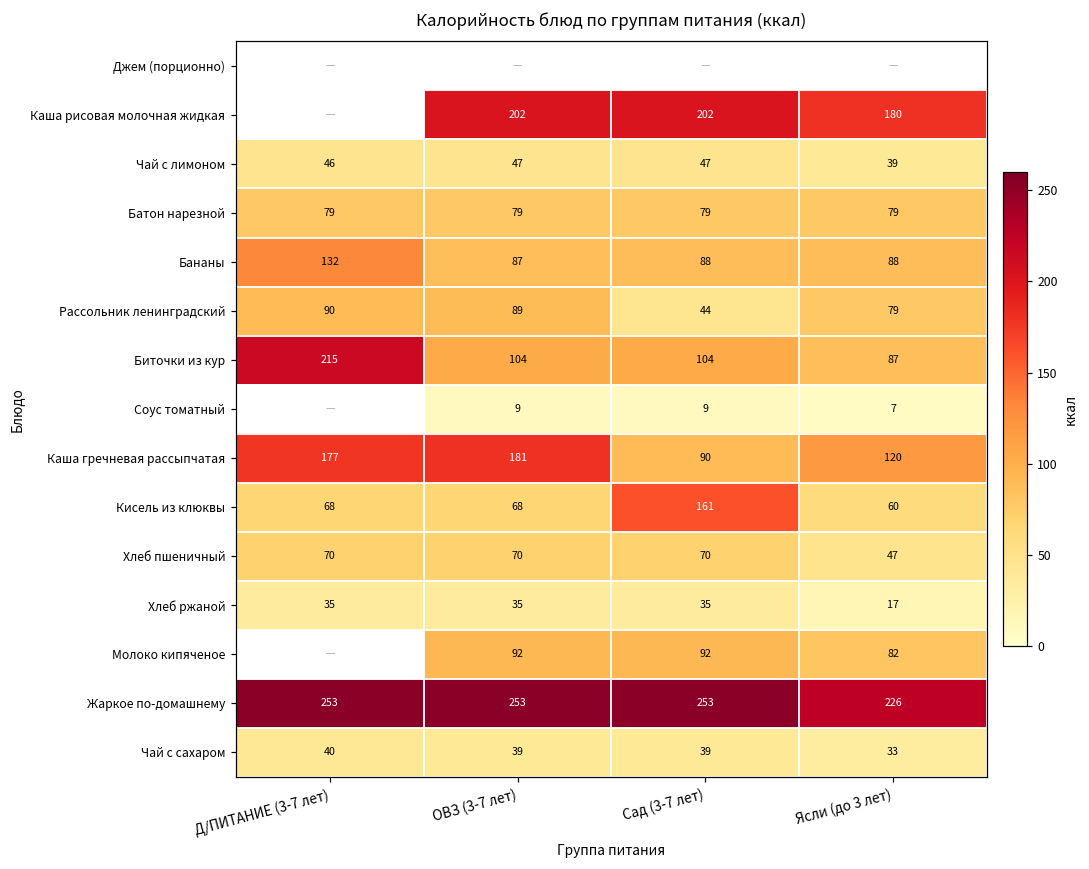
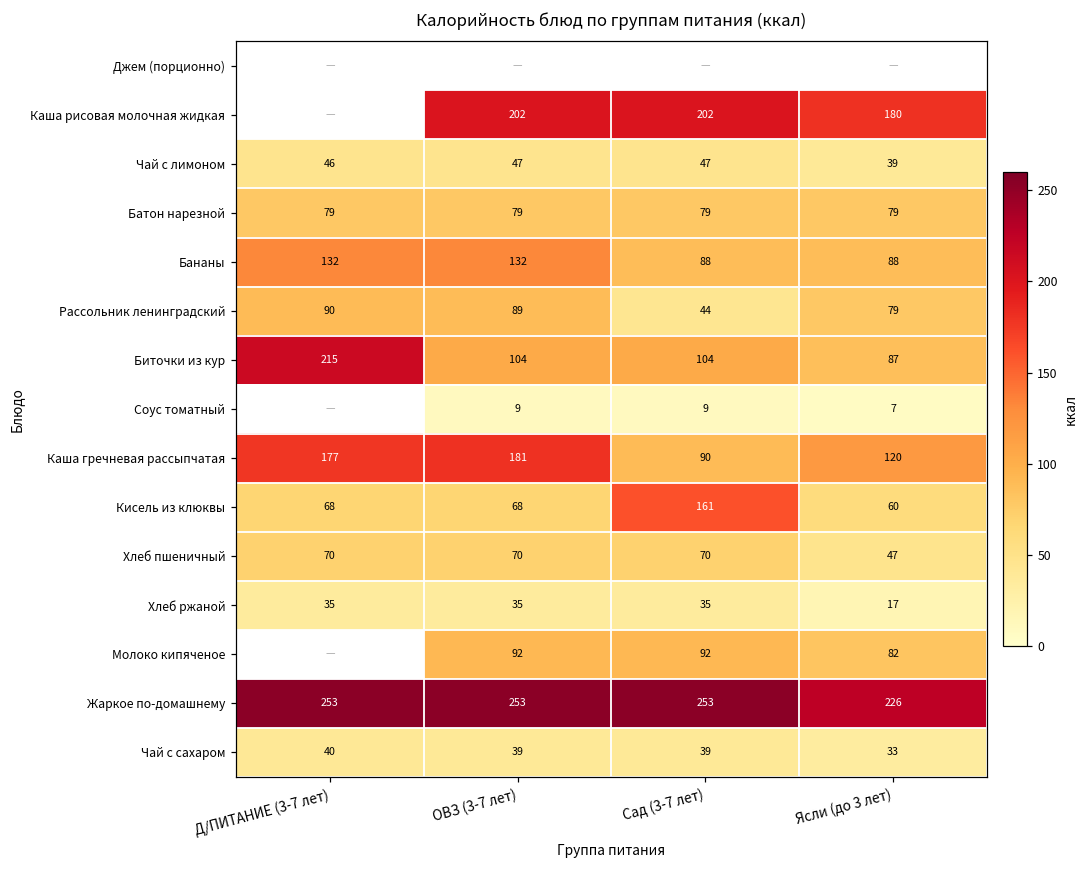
Бананы, ОВЗ (3-7 лет): 87 -> 132
